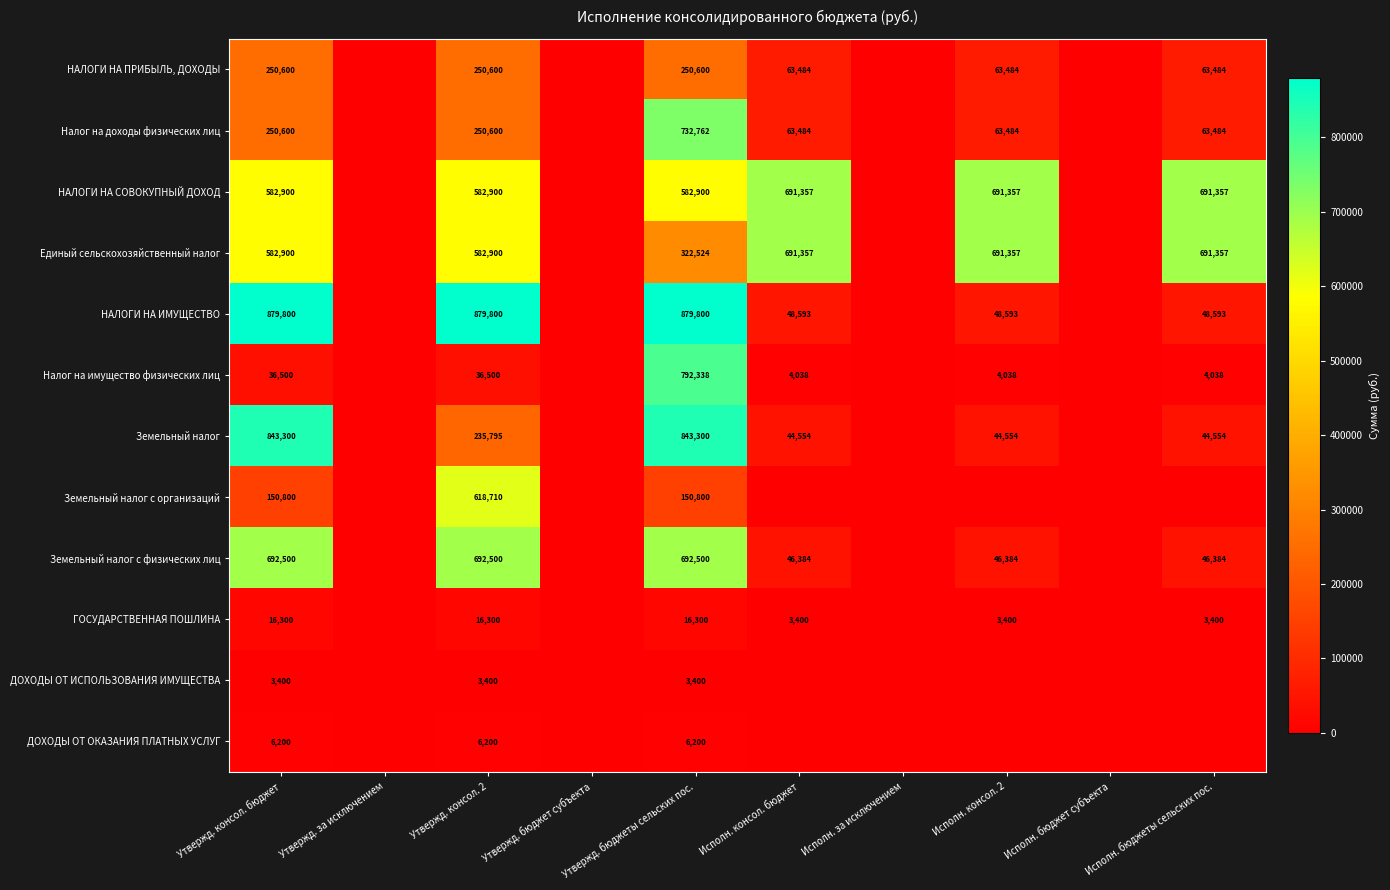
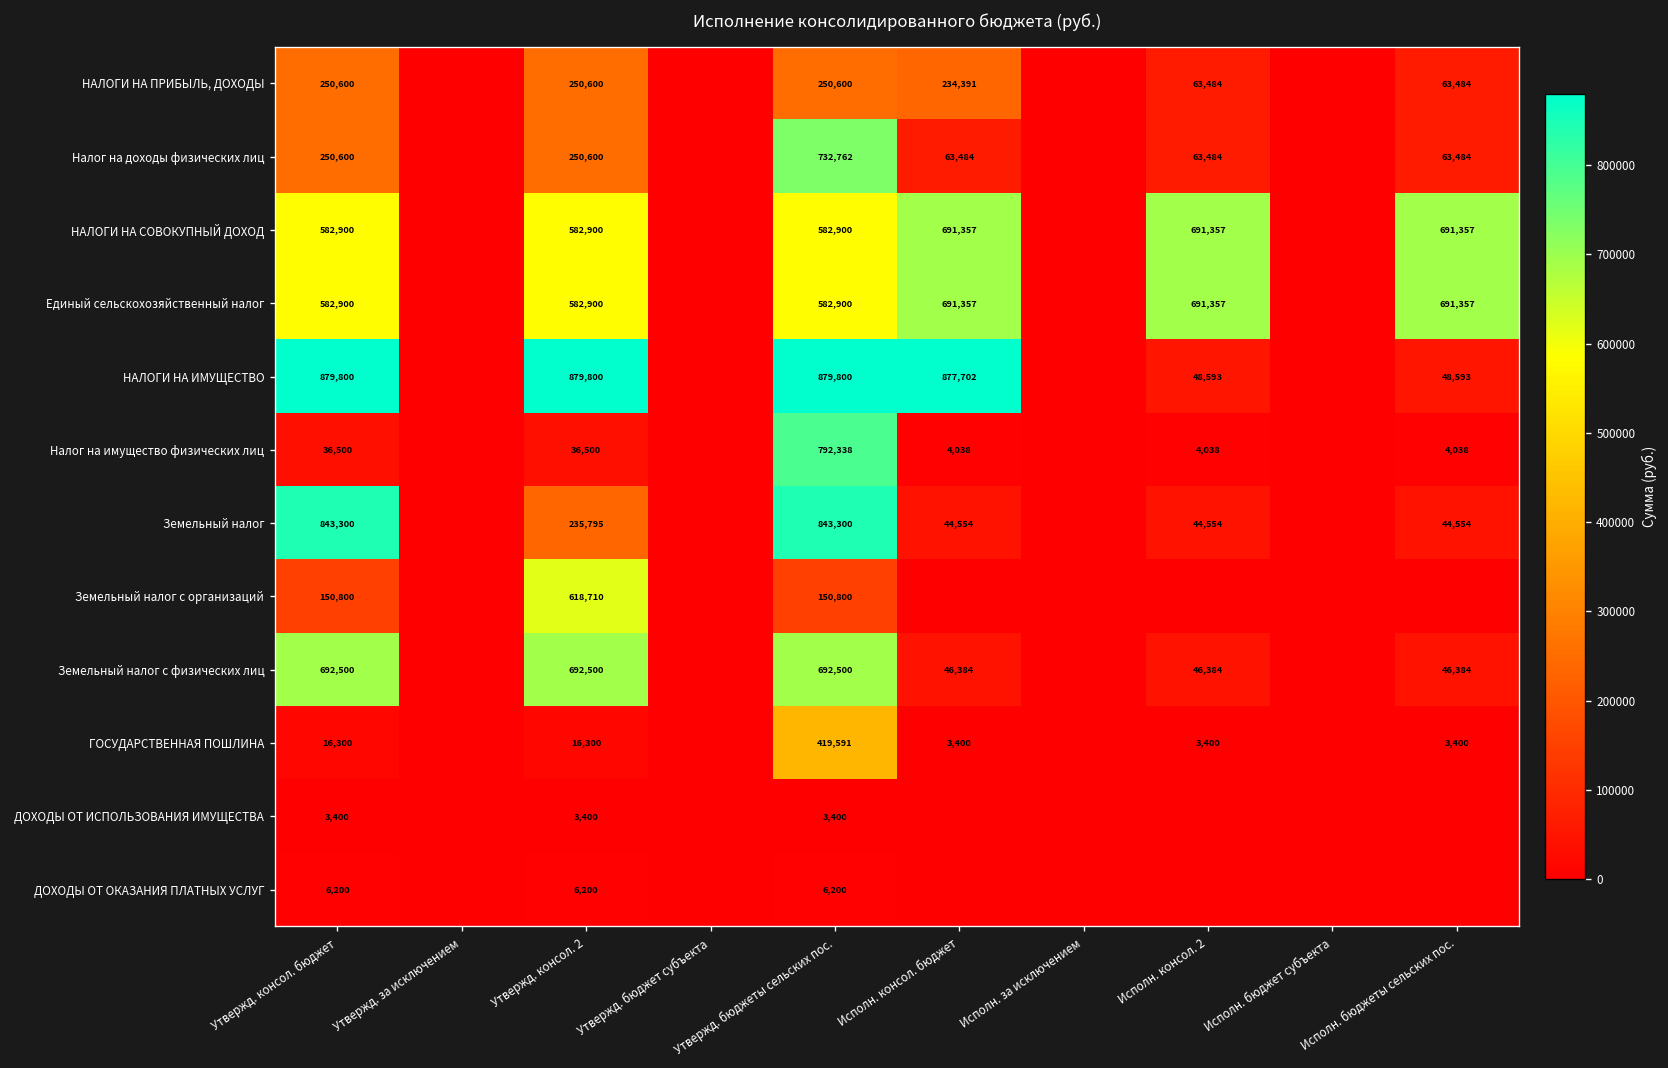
НАЛОГИ НА ПРИБЫЛЬ, ДОХОДЫ, Исполн. консол. бюджет: 63,484 -> 234,391
Единый сельскохозяйственный налог, Утвержд. бюджеты сельских пос.: 322,524 -> 582,900
НАЛОГИ НА ИМУЩЕСТВО, Исполн. консол. бюджет: 48,593 -> 877,702
ГОСУДАРСТВЕННАЯ ПОШЛИНА, Утвержд. бюджеты сельских пос.: 16,300 -> 419,591
